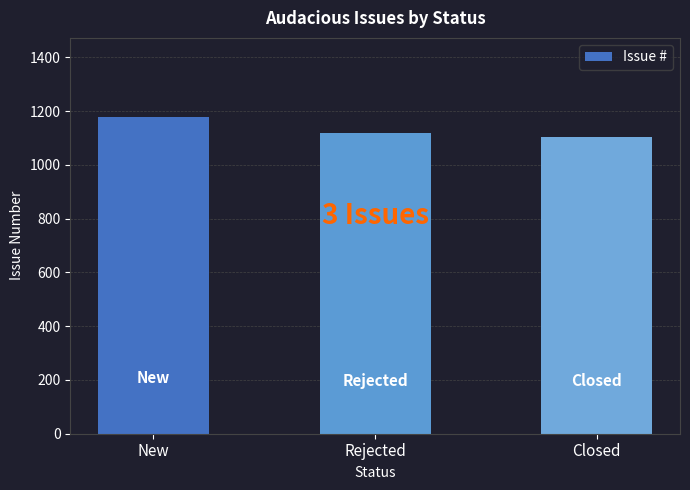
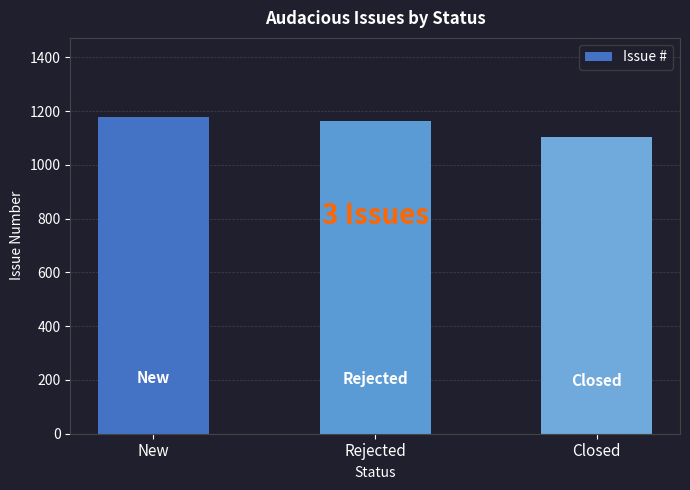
Rejected: 1120 -> 1170
